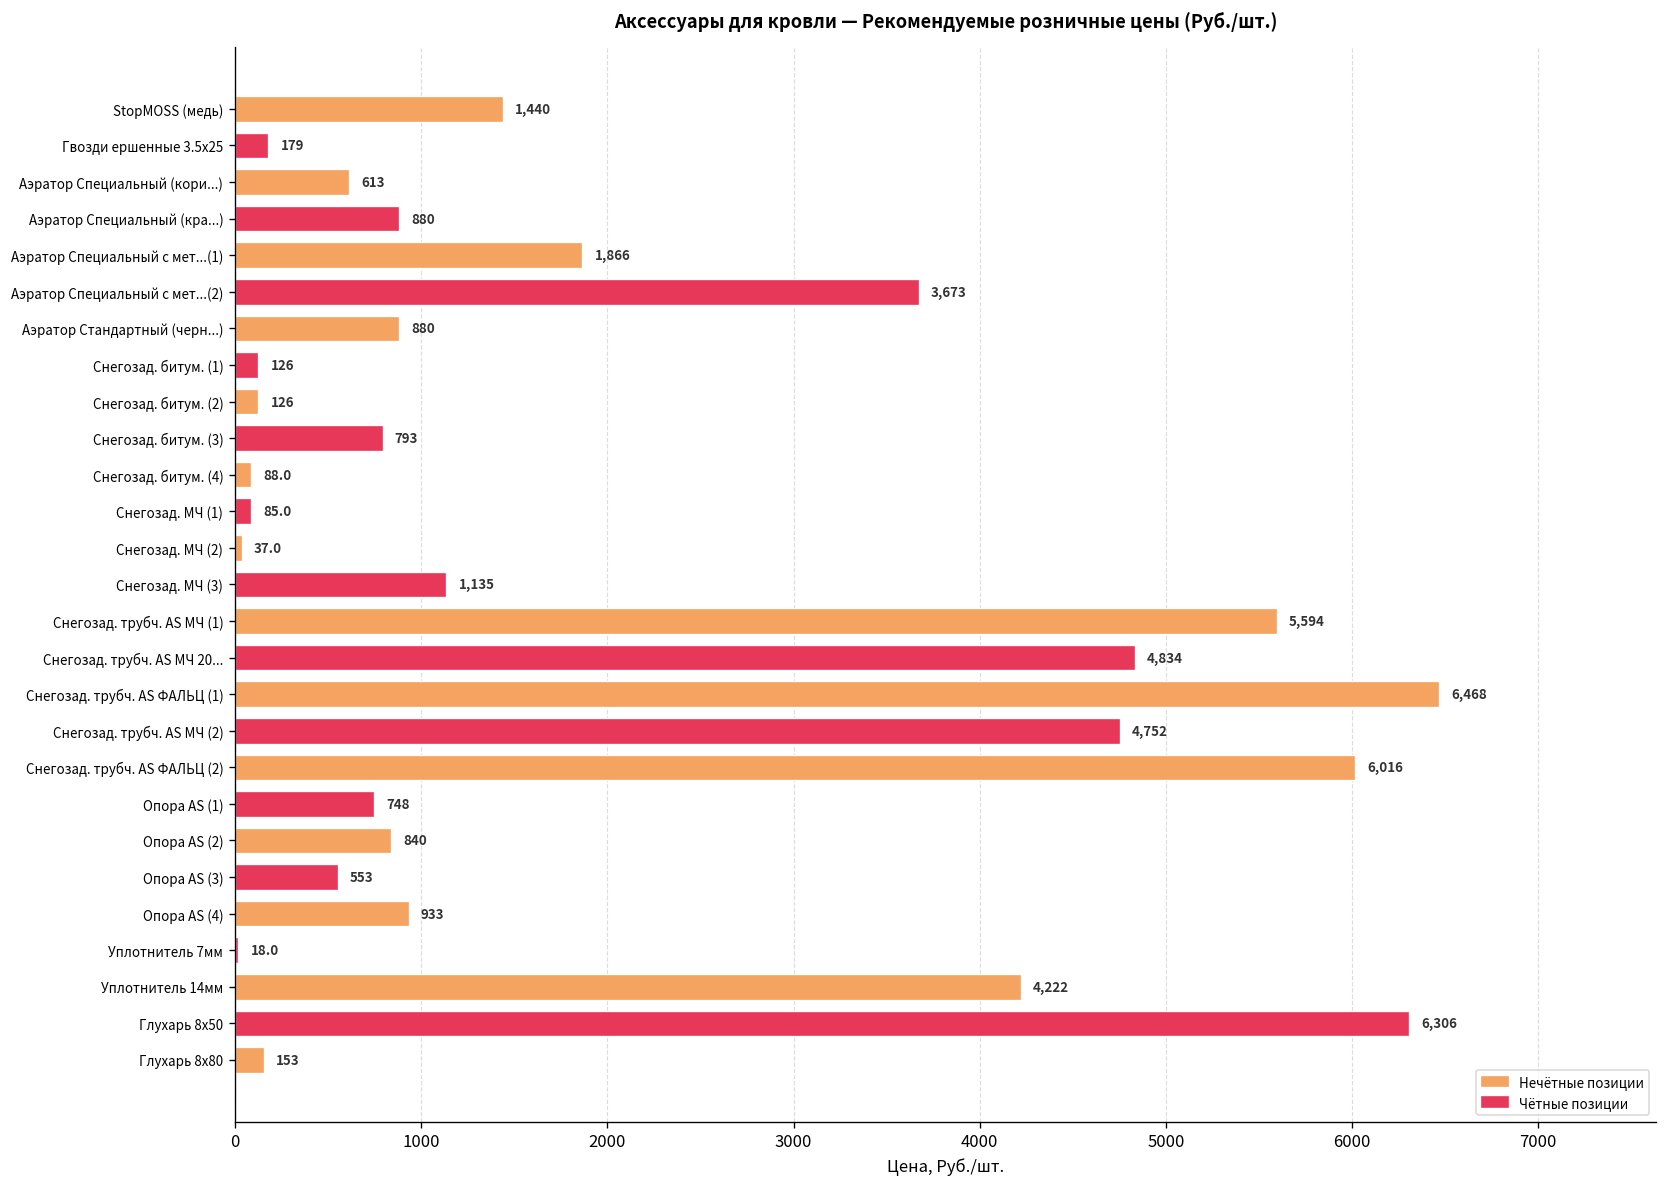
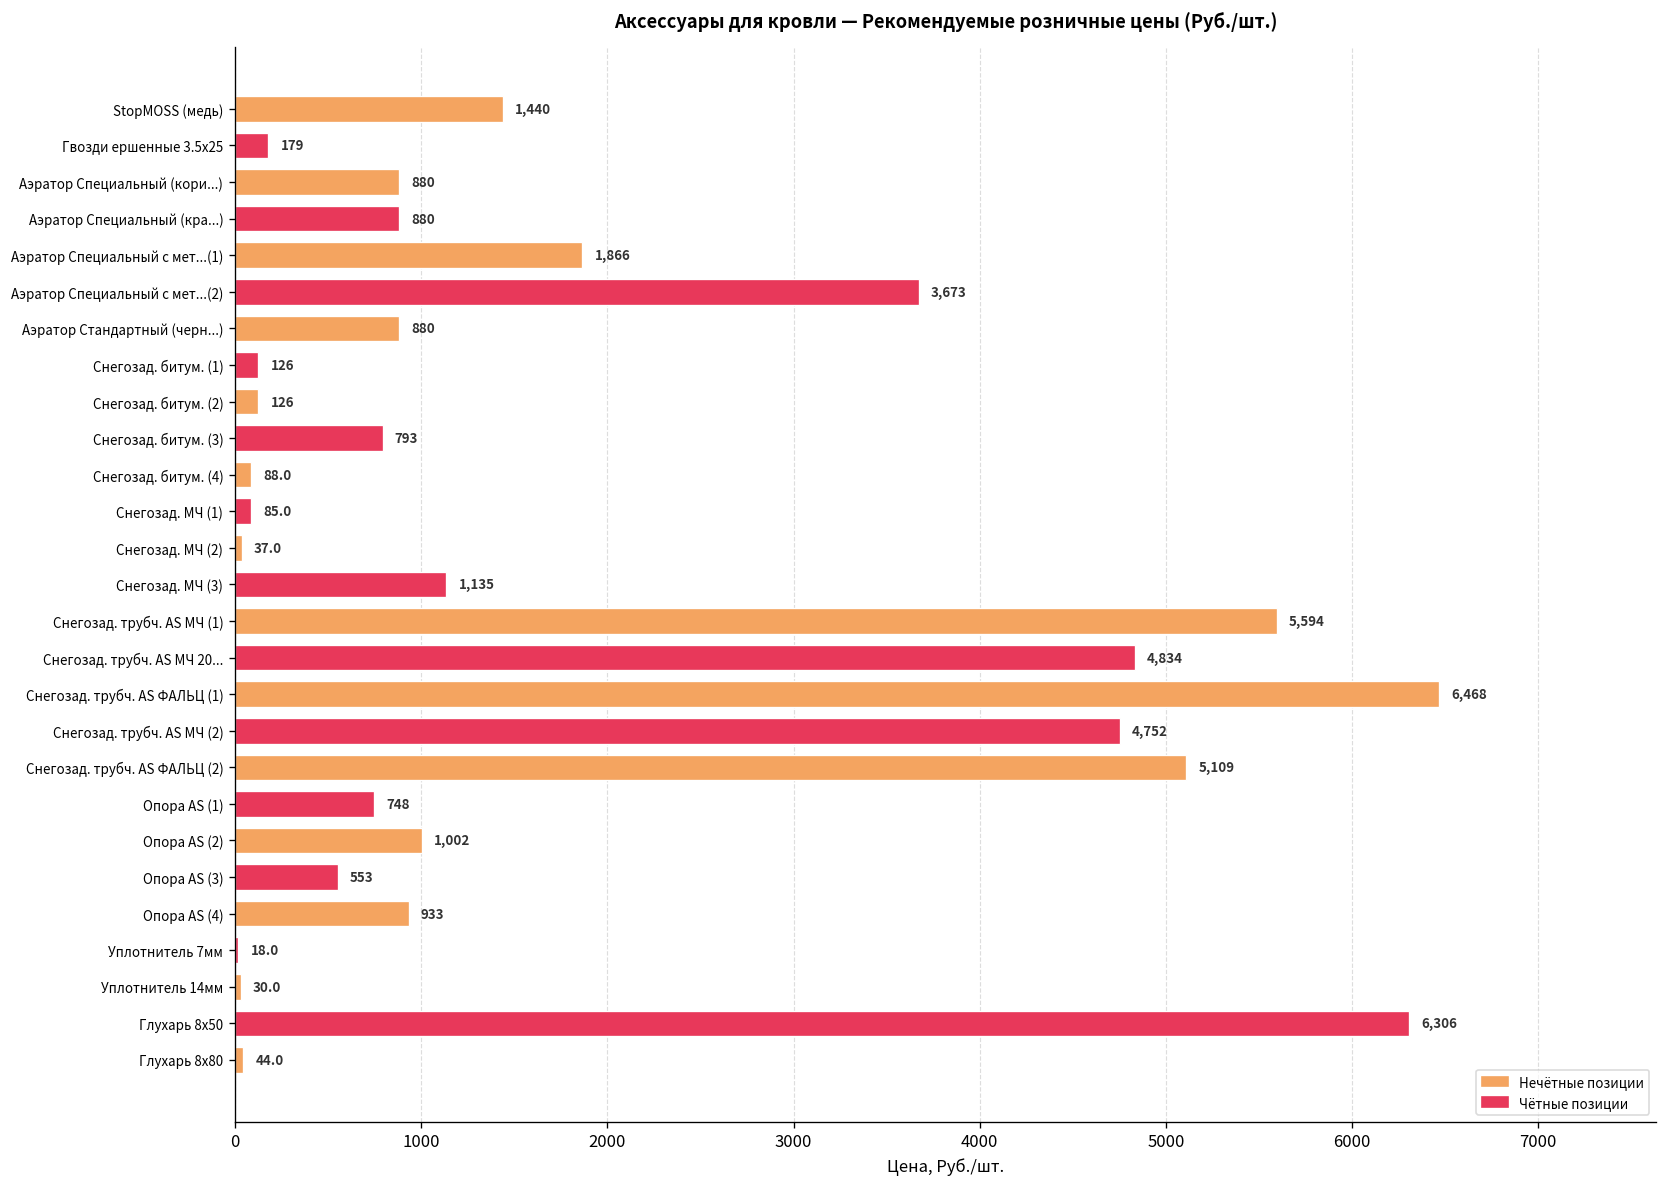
Аэратор Специальный (кори...): 613 -> 880
Снегозад. трубч. AS ФАЛЬЦ (2): 6,016 -> 5,109
Опора AS (2): 840 -> 1,002
Уплотнитель 14мм: 4,222 -> 30.0
Глухарь 8х80: 153 -> 44.0
